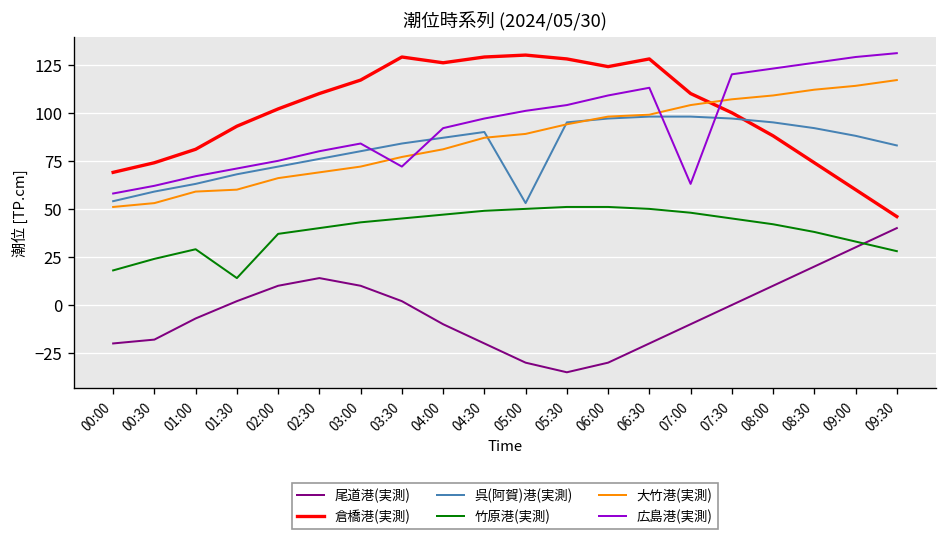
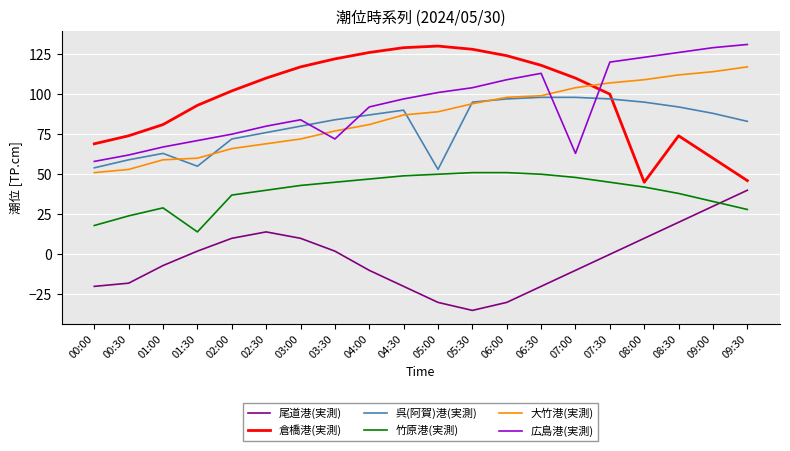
呉(阿賀)港(実測), 01:30: 68 -> 55
倉橋港(実測), 03:30: 129 -> 122
倉橋港(実測), 06:30: 128 -> 118
倉橋港(実測), 08:00: 88 -> 45
